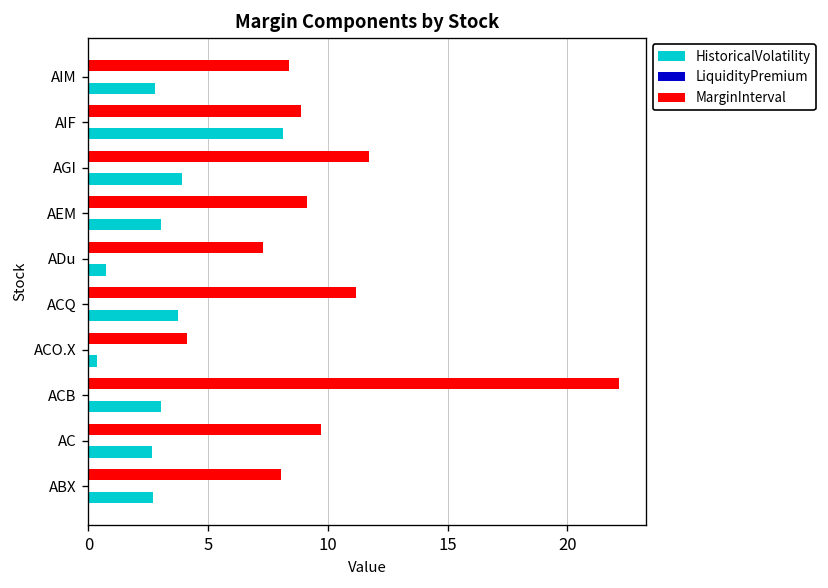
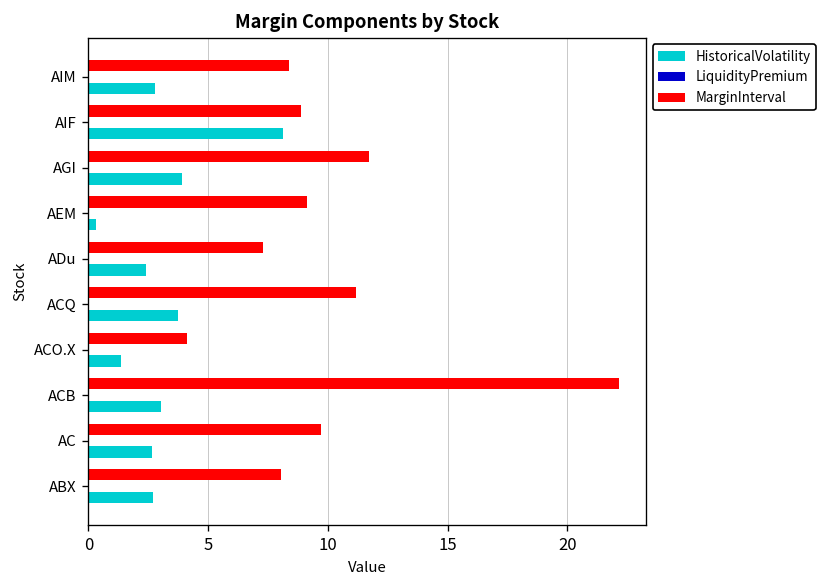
HistoricalVolatility, AEM: 3.0 -> 0.3
HistoricalVolatility, ADu: 0.7 -> 2.4
HistoricalVolatility, ACO.X: 0.3 -> 1.4
